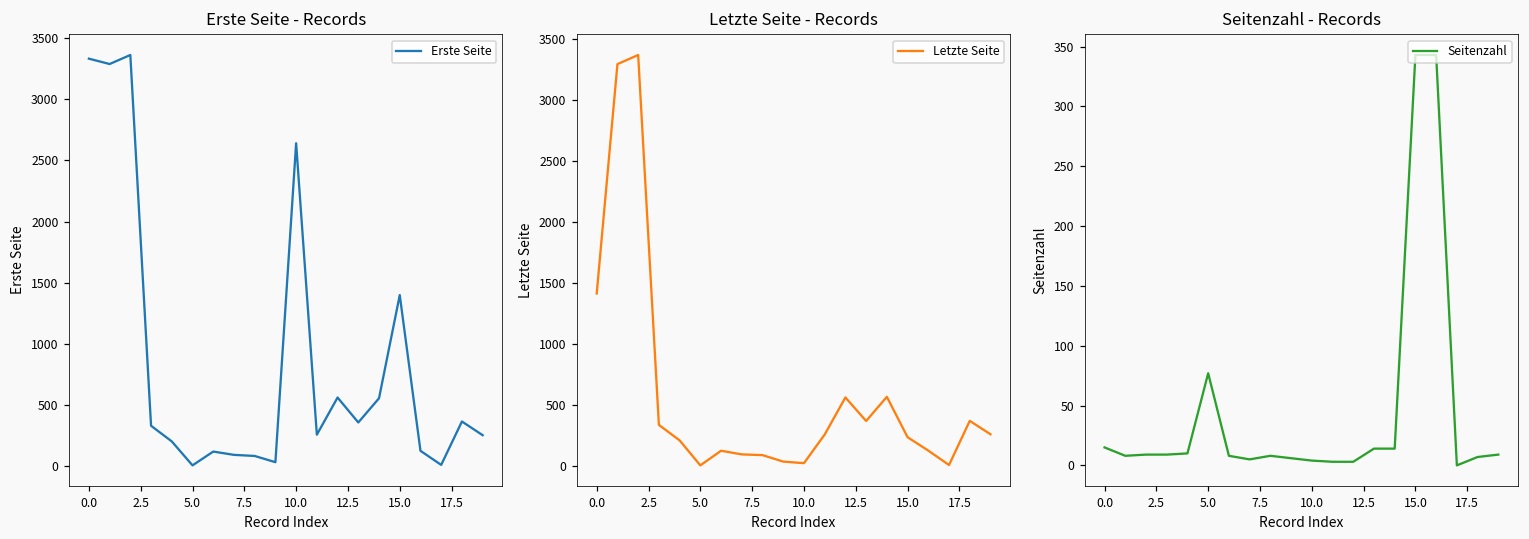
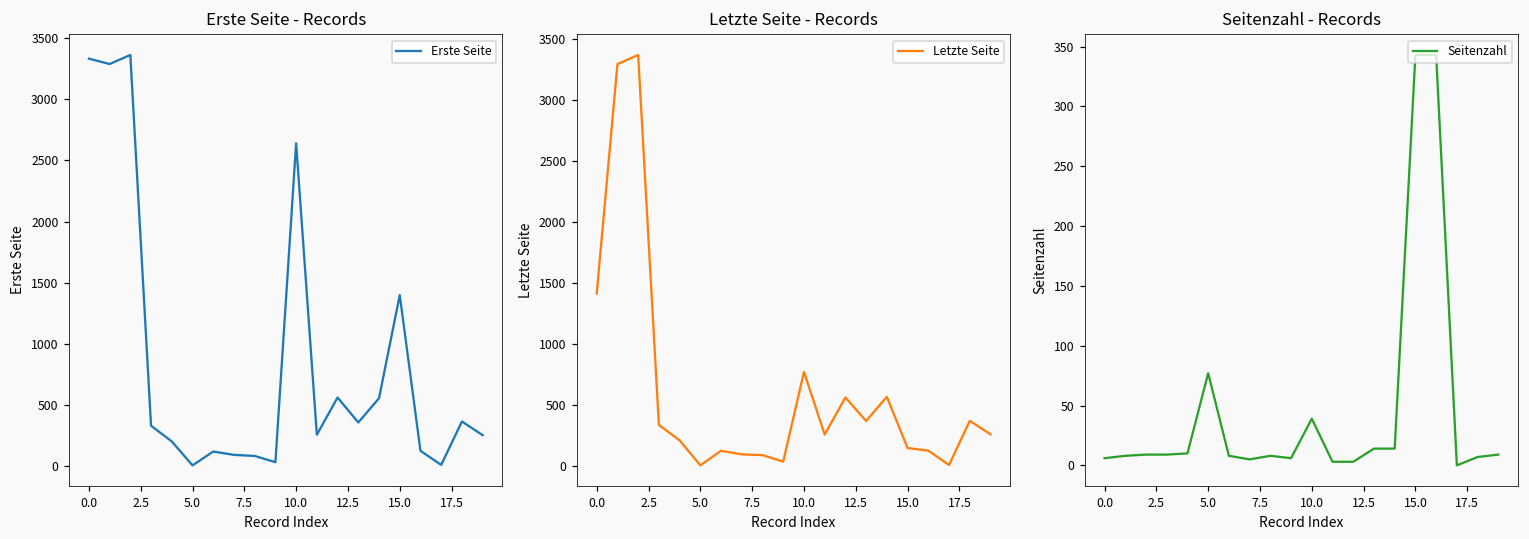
Letzte Seite - Records, 10.0: 30 -> 770
Letzte Seite - Records, 15.0: 240 -> 150
Seitenzahl - Records, 0.0: 15 -> 6
Seitenzahl - Records, 10.0: 4 -> 39
